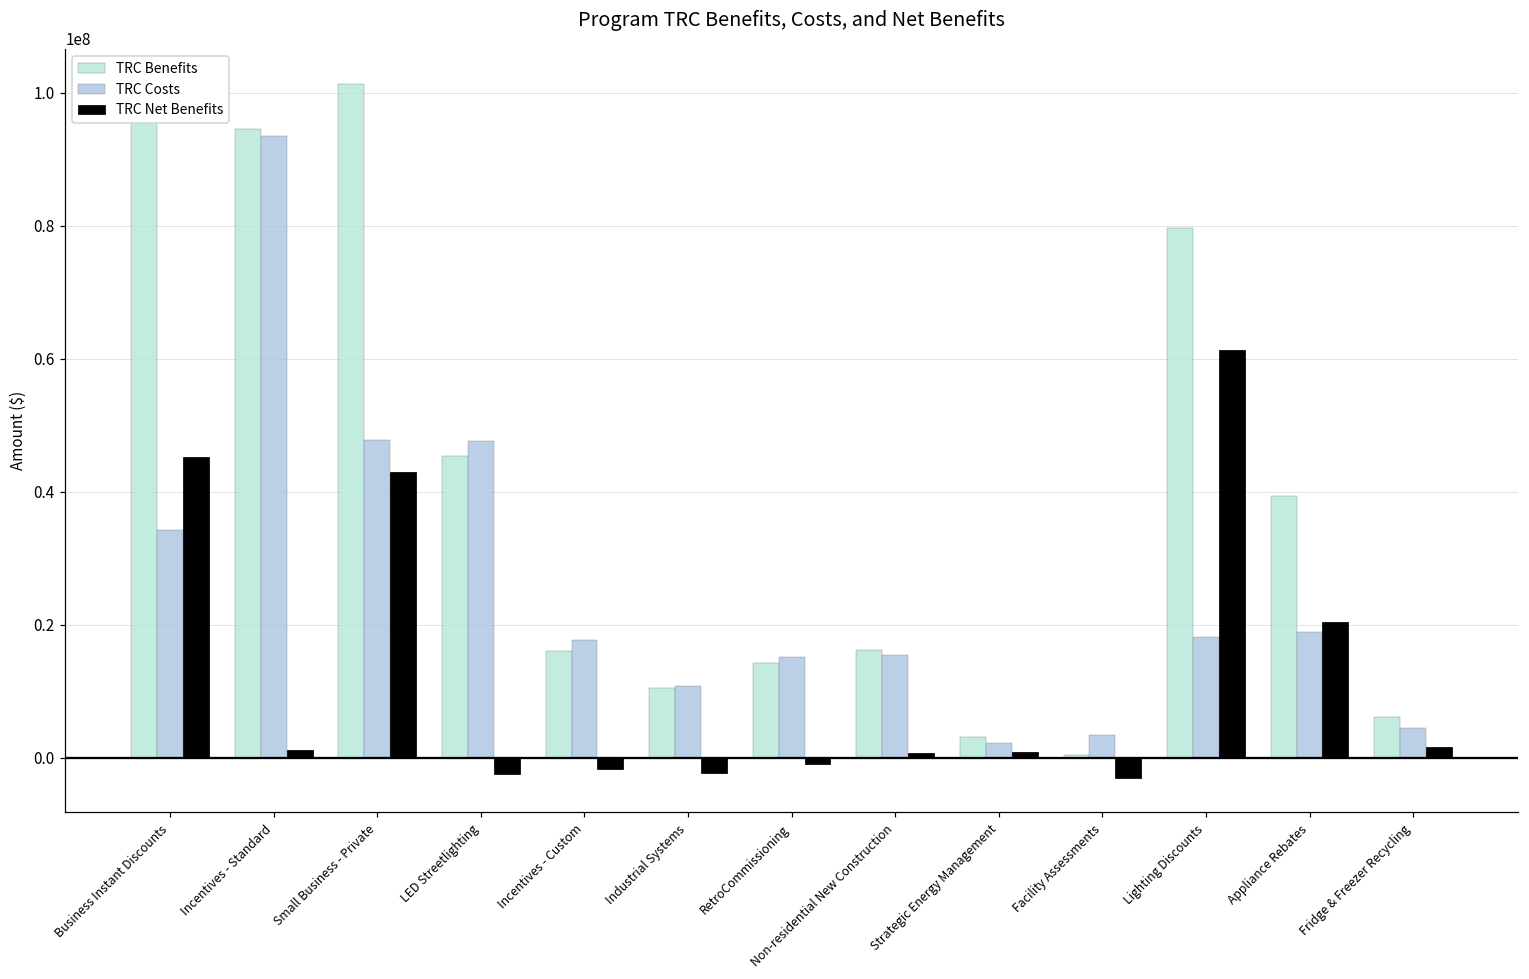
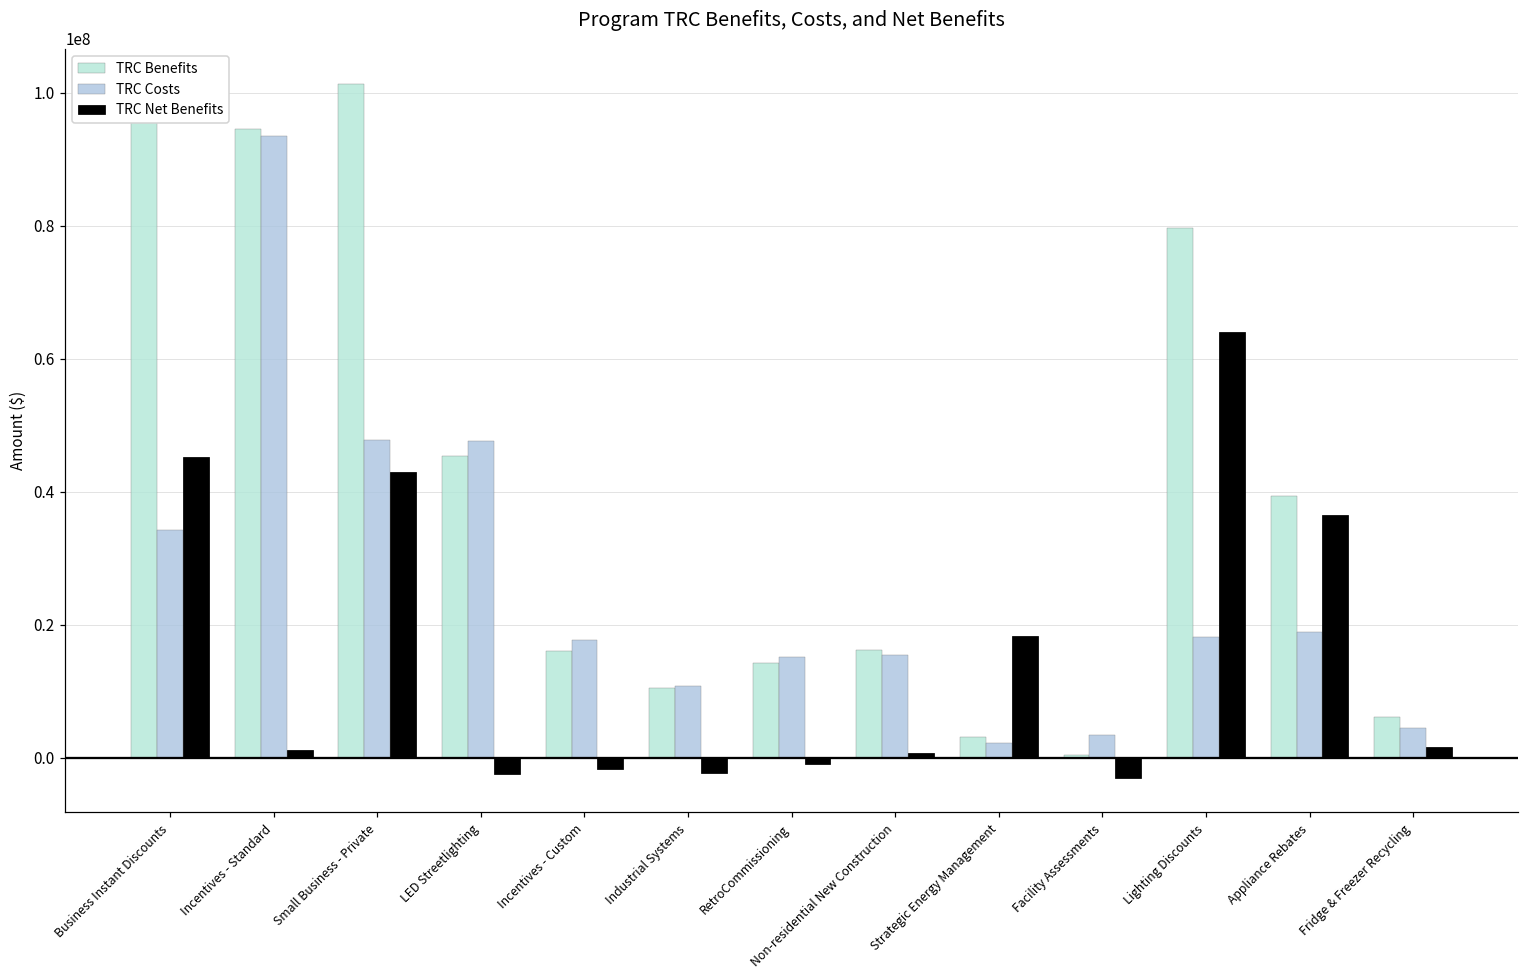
TRC Net Benefits, Strategic Energy Management: 1000000 -> 18000000
TRC Net Benefits, Lighting Discounts: 61000000 -> 64000000
TRC Net Benefits, Appliance Rebates: 20000000 -> 36000000
